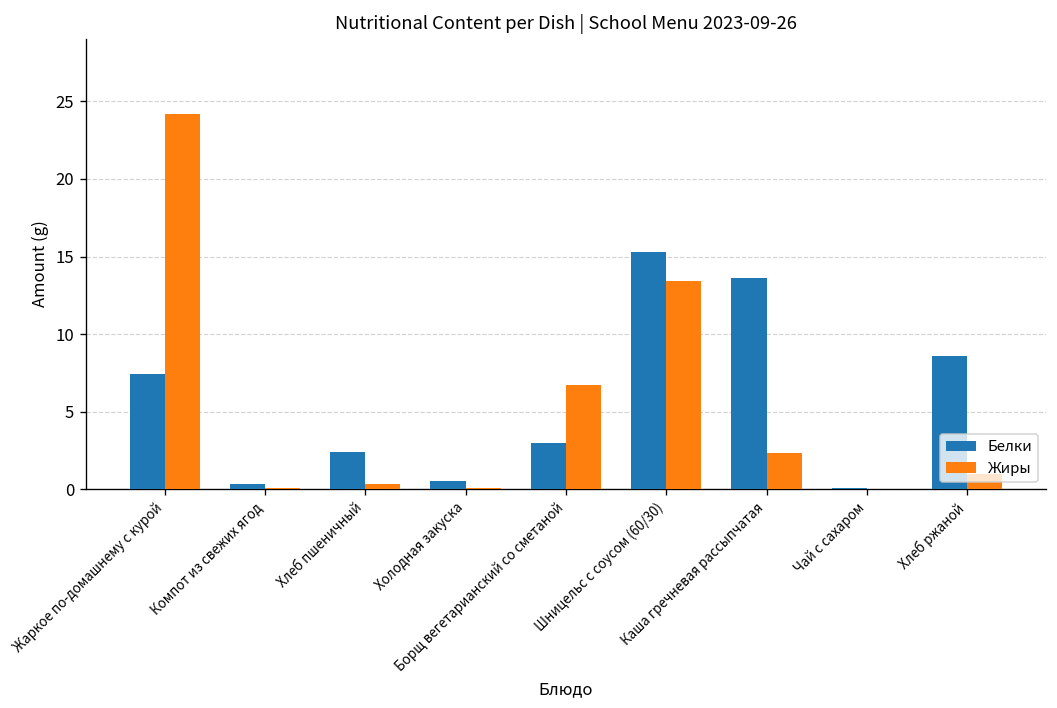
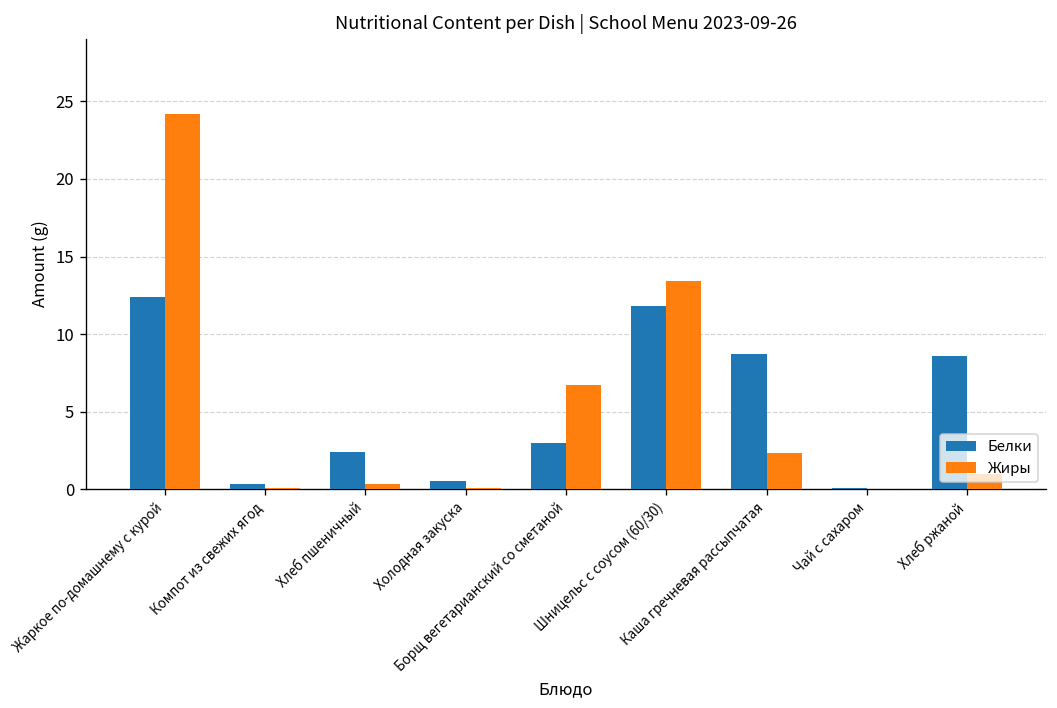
Белки, Жаркое по-домашнему с курой: 7.4 -> 12.4
Белки, Шницельс с соусом (60/30): 15.3 -> 11.8
Белки, Каша гречневая рассыпчатая: 13.6 -> 8.7
